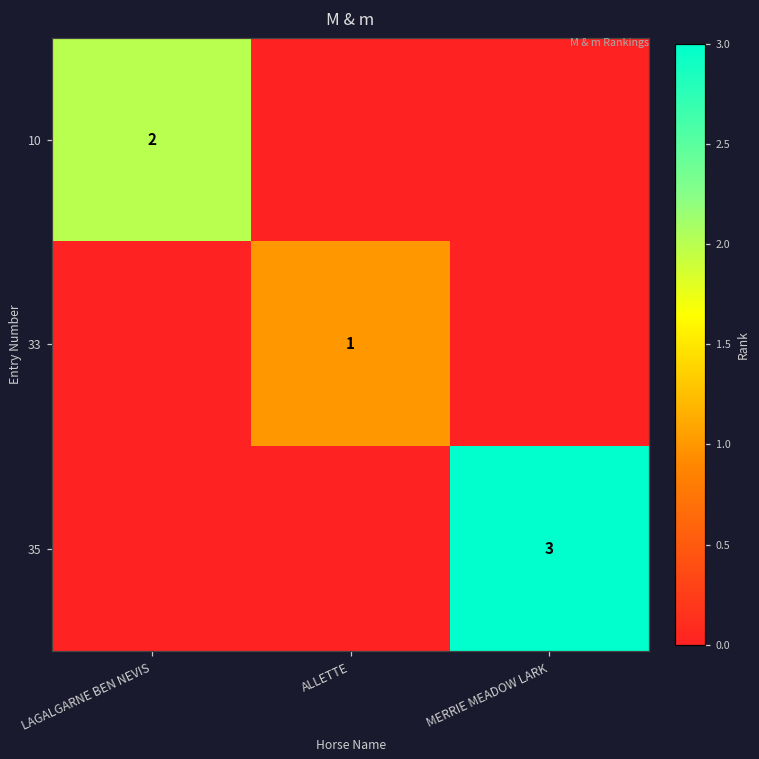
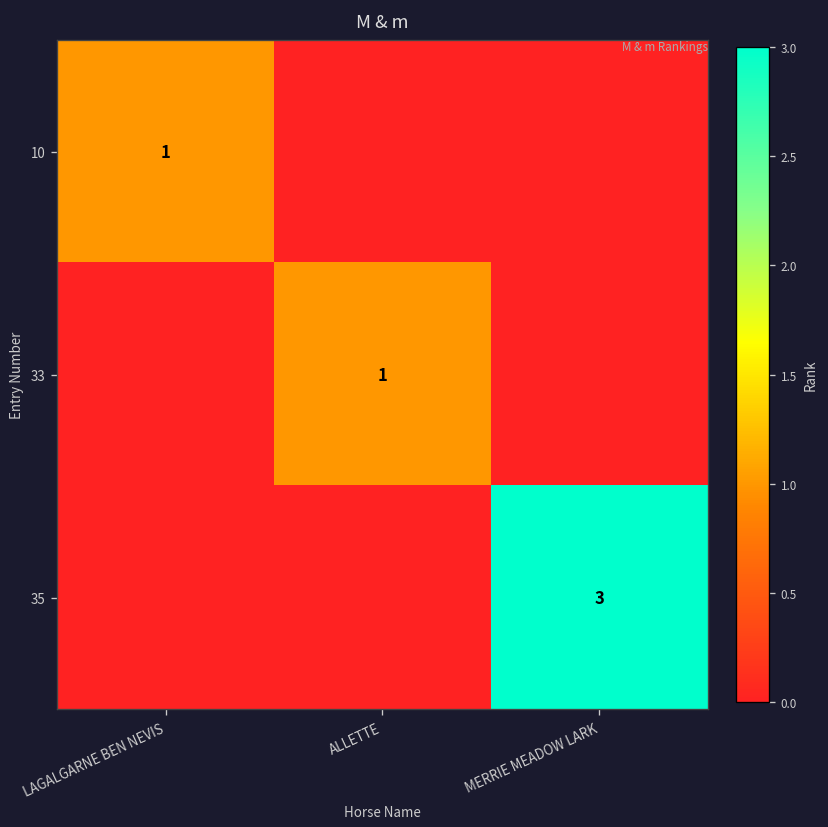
10, LAGALGARNE BEN NEVIS: 2 -> 1
